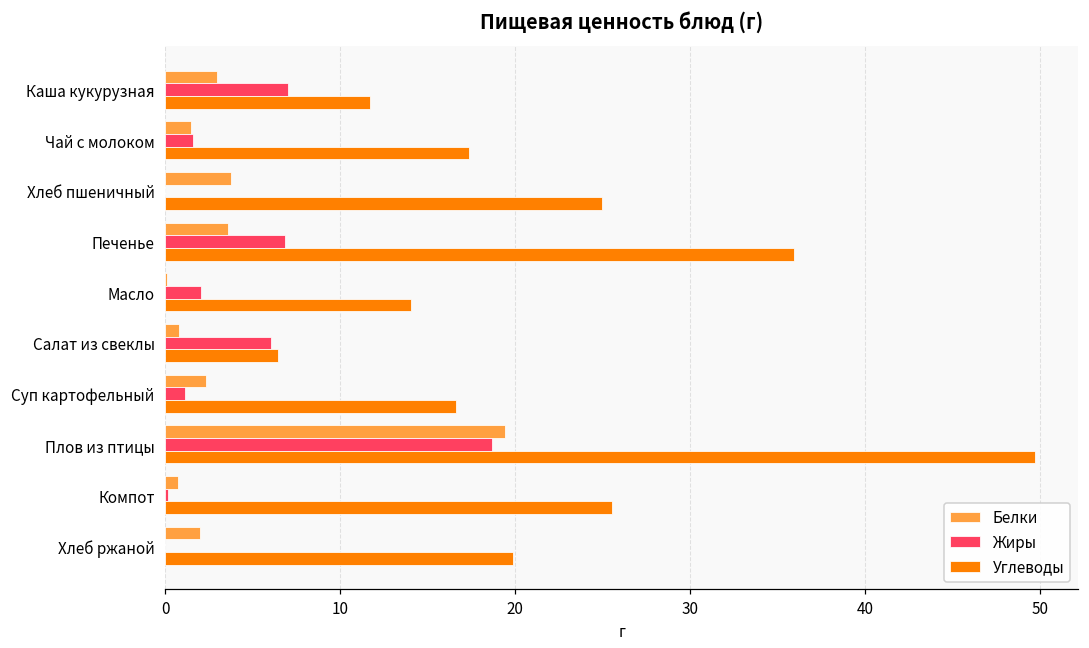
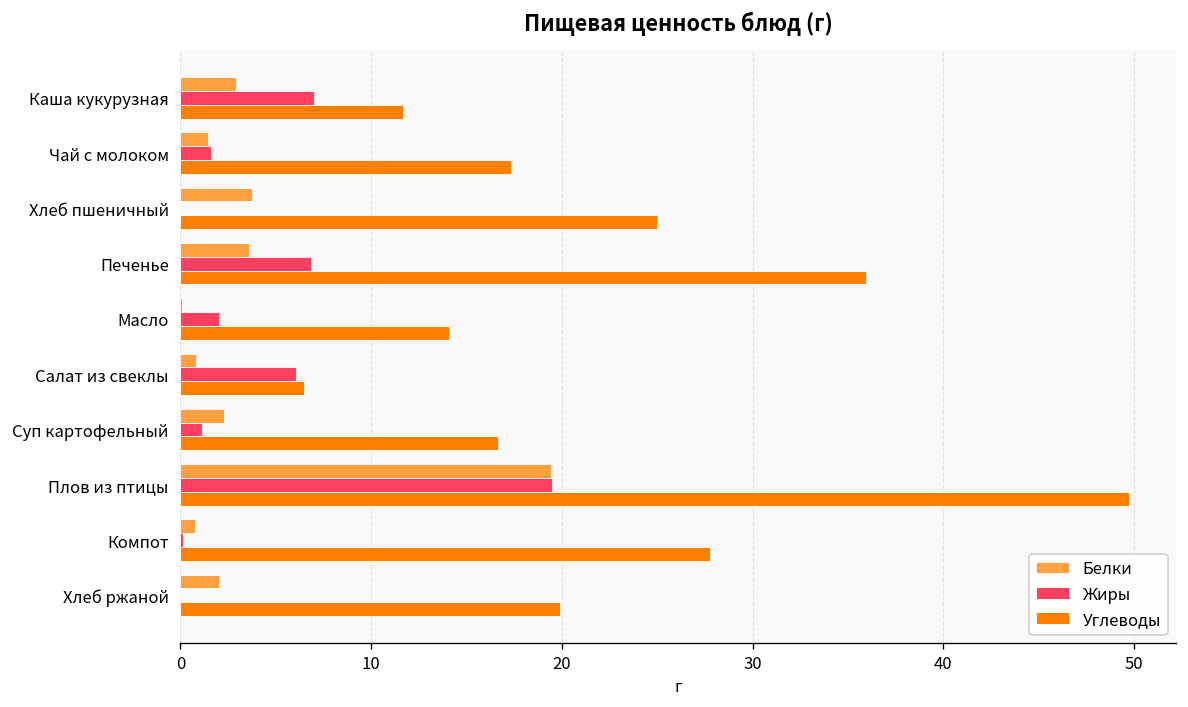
Жиры, Плов из птицы: 18.7 -> 19.5
Углеводы, Компот: 25.6 -> 27.8
